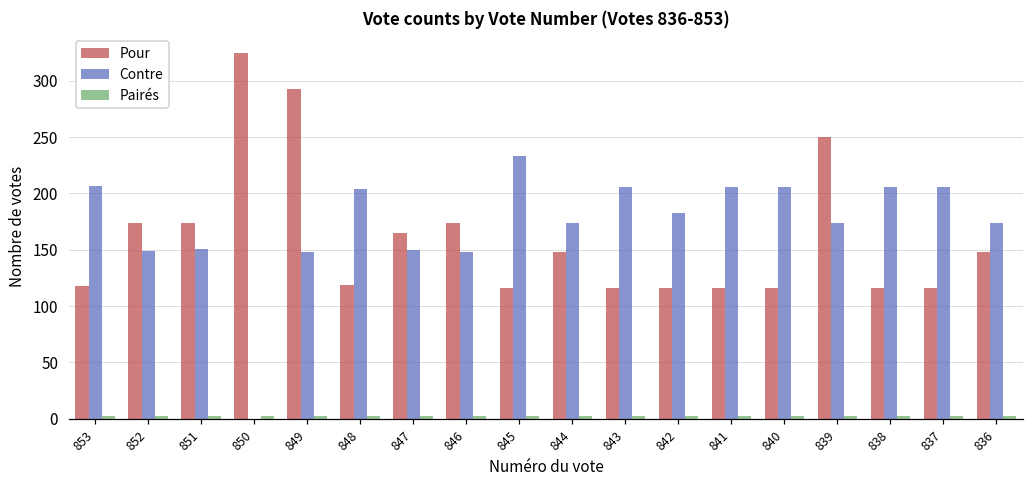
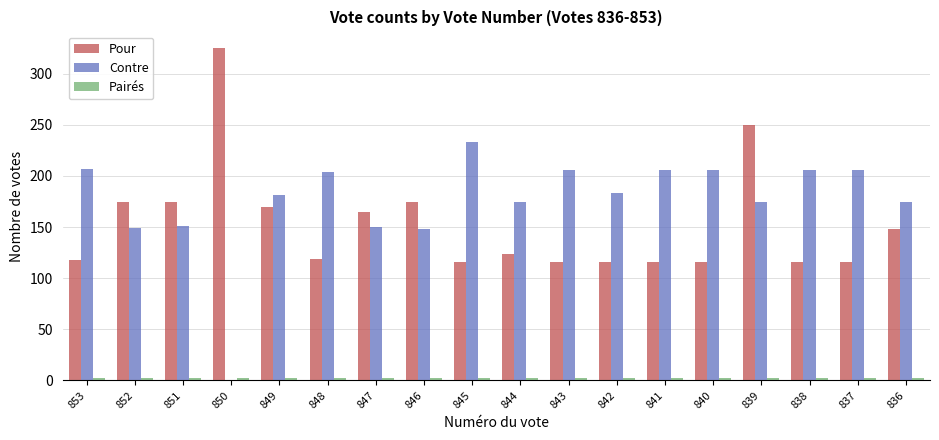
Pour, 849: 293 -> 170
Contre, 849: 148 -> 181
Pour, 844: 148 -> 124
